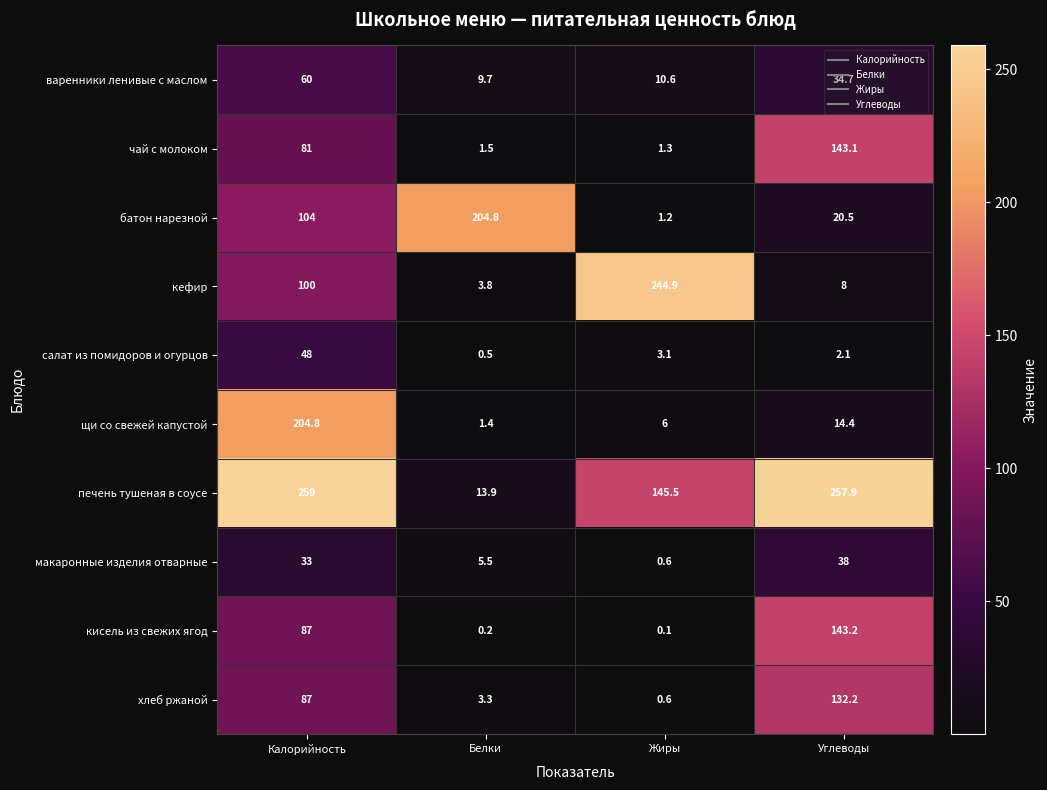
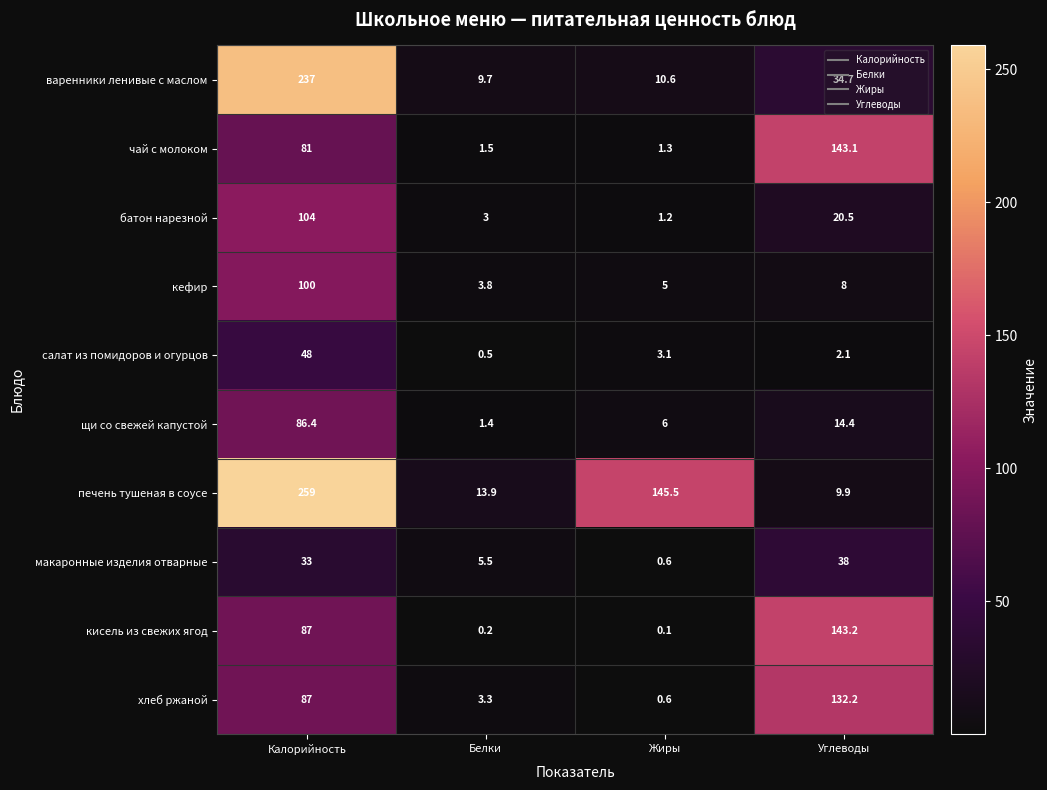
варенники ленивые с маслом, Калорийность: 60 -> 237
батон нарезной, Белки: 204.8 -> 3
кефир, Жиры: 244.9 -> 5
щи со свежей капустой, Калорийность: 204.8 -> 86.4
печень тушеная в соусе, Углеводы: 257.9 -> 9.9
